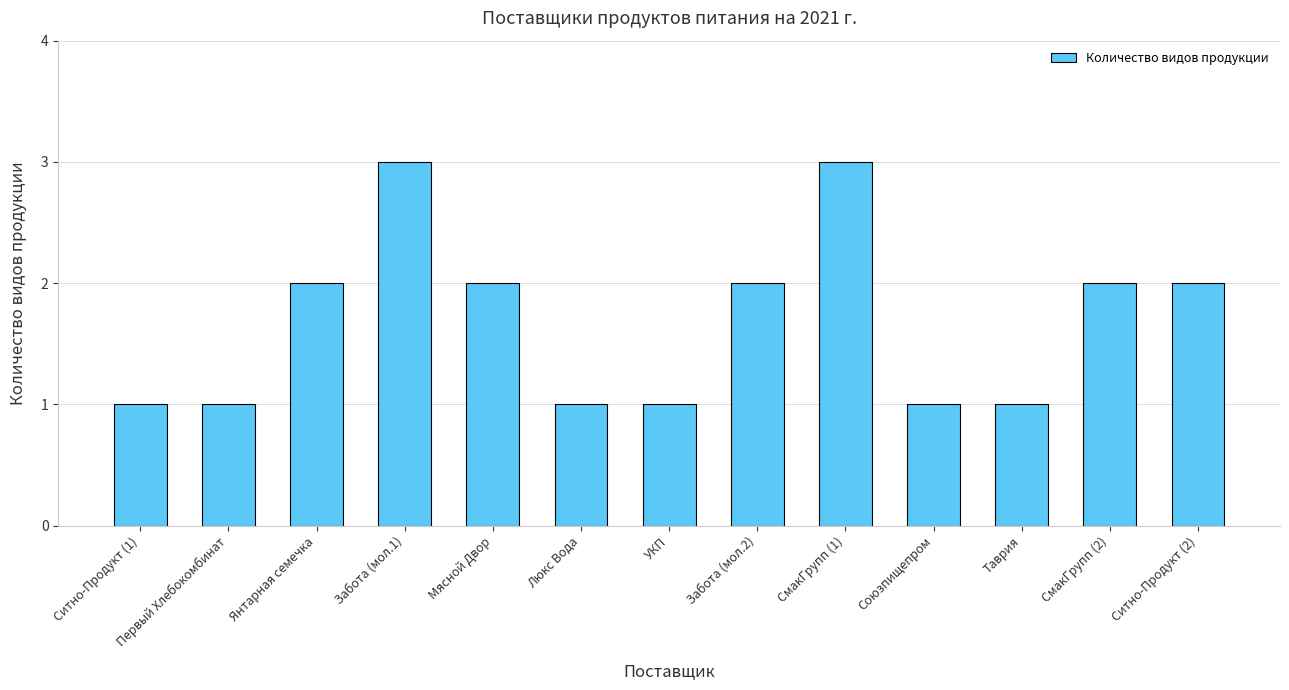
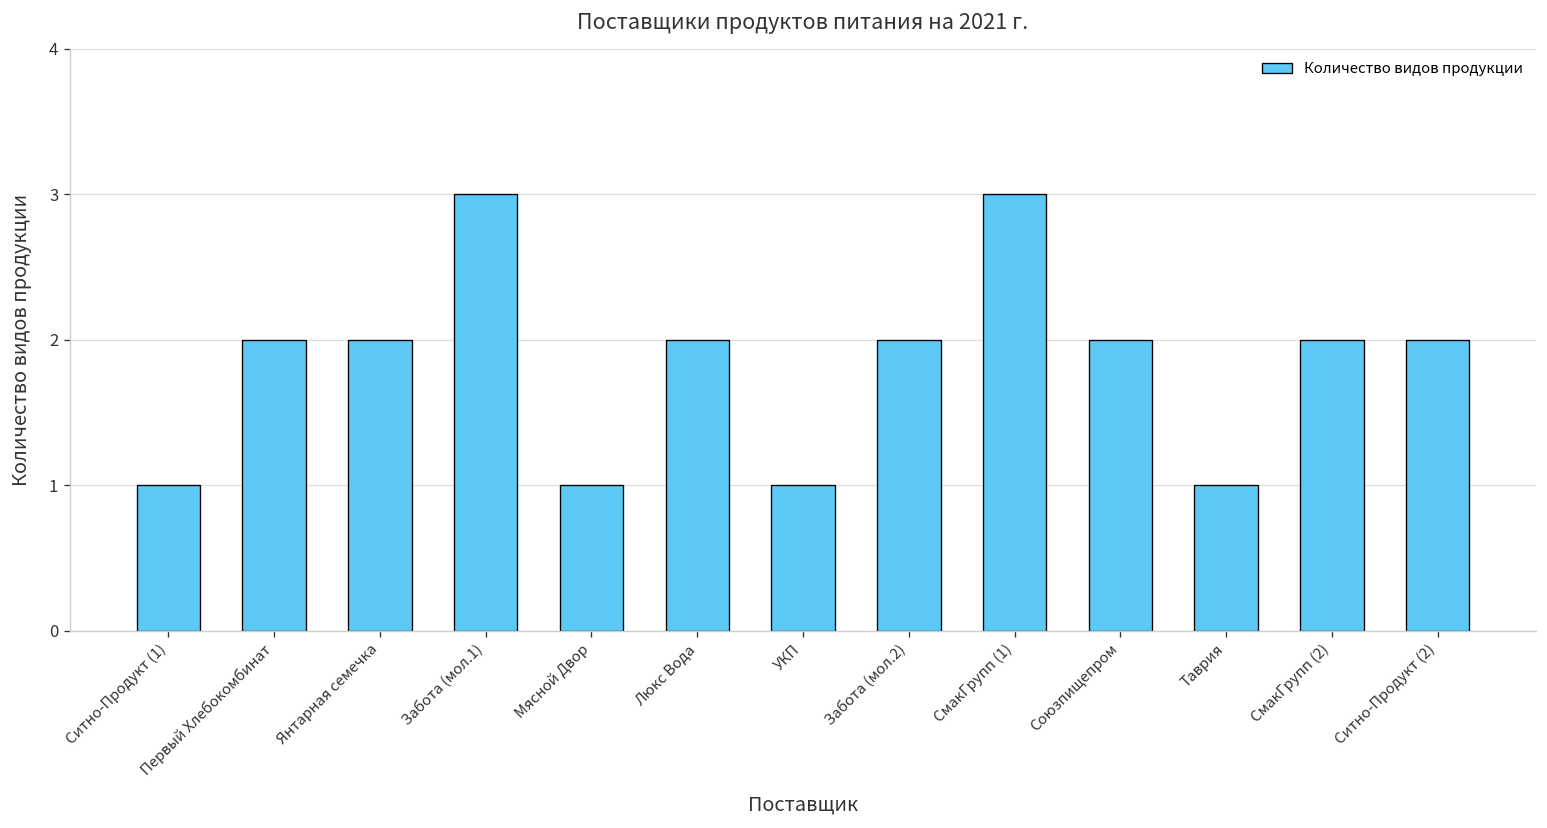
Первый Хлебокомбинат: 1 -> 2
Мясной Двор: 2 -> 1
Люкс Вода: 1 -> 2
Союзпищепром: 1 -> 2
